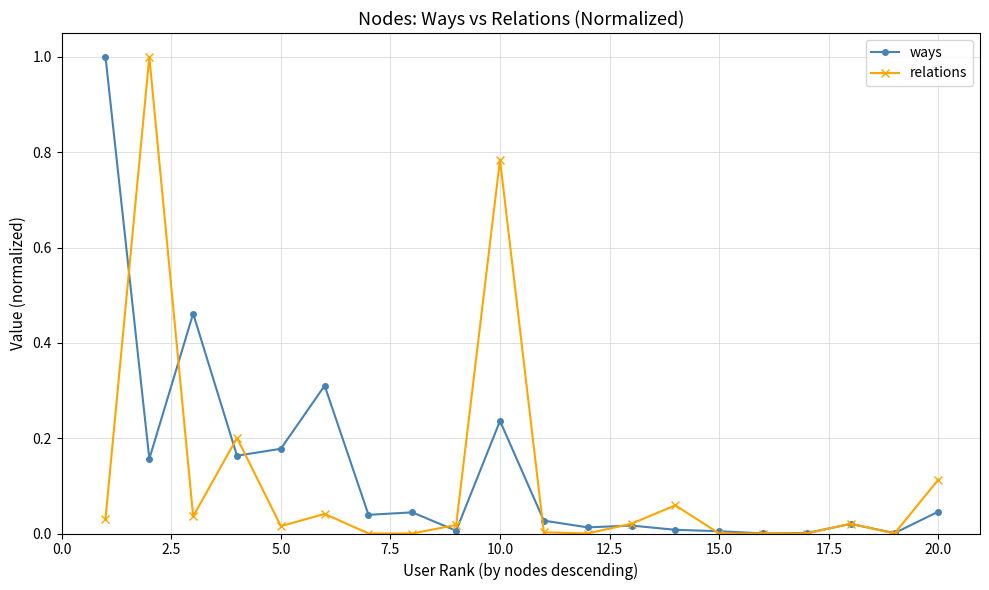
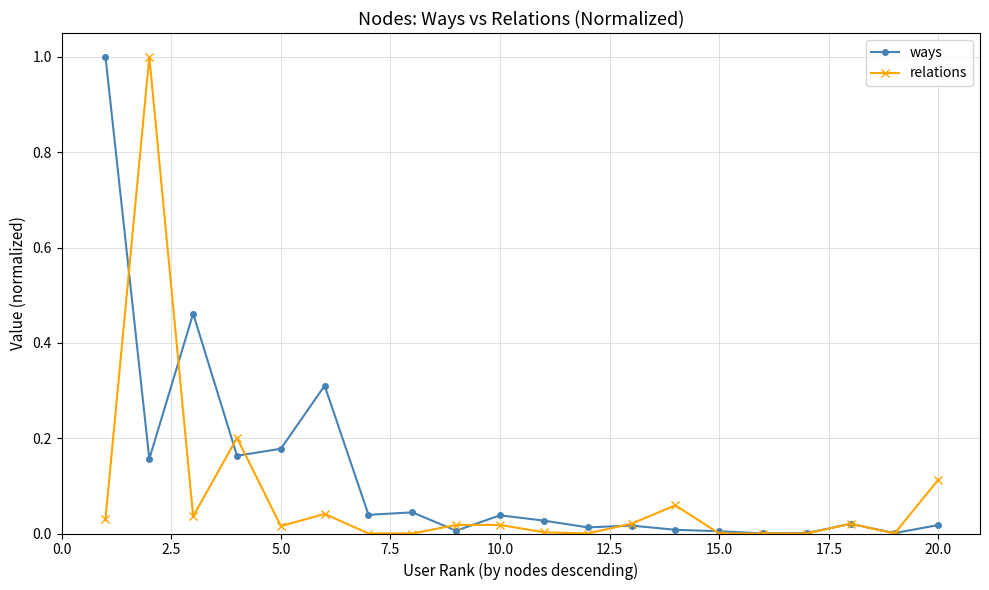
ways, 10.0: 0.24 -> 0.04
relations, 10.0: 0.78 -> 0.02
ways, 20.0: 0.05 -> 0.02
